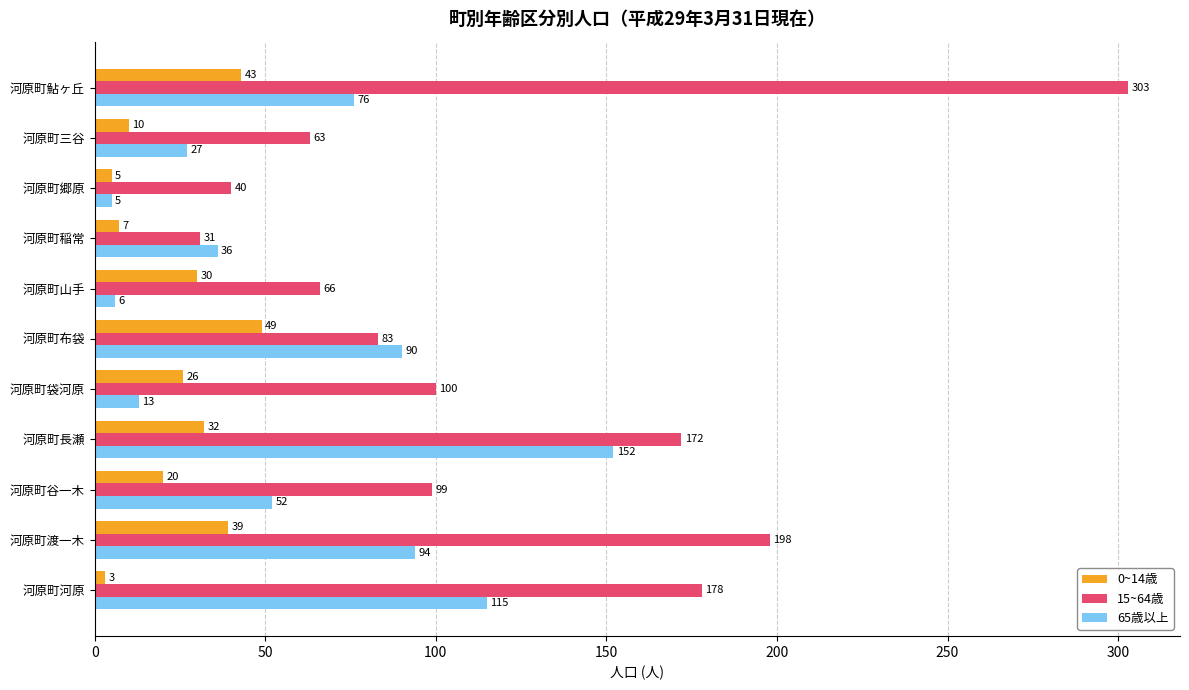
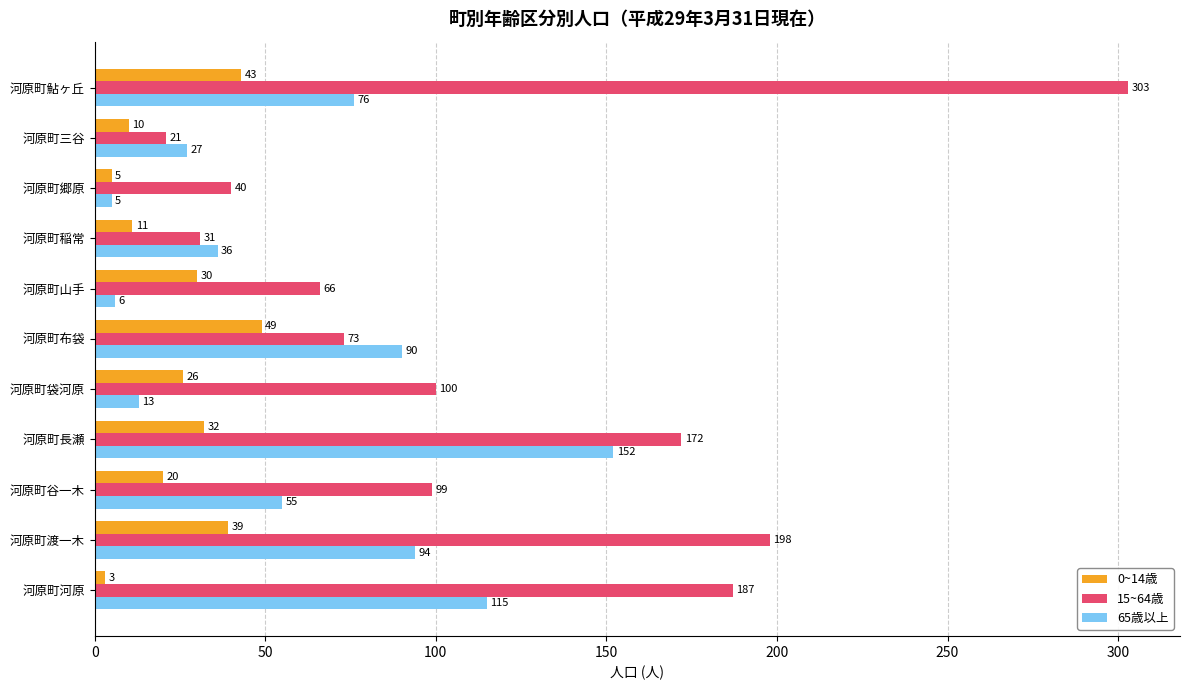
15~64歳, 河原町三谷: 63 -> 21
0~14歳, 河原町稲常: 7 -> 11
15~64歳, 河原町布袋: 83 -> 73
65歳以上, 河原町谷一木: 52 -> 55
15~64歳, 河原町河原: 178 -> 187
